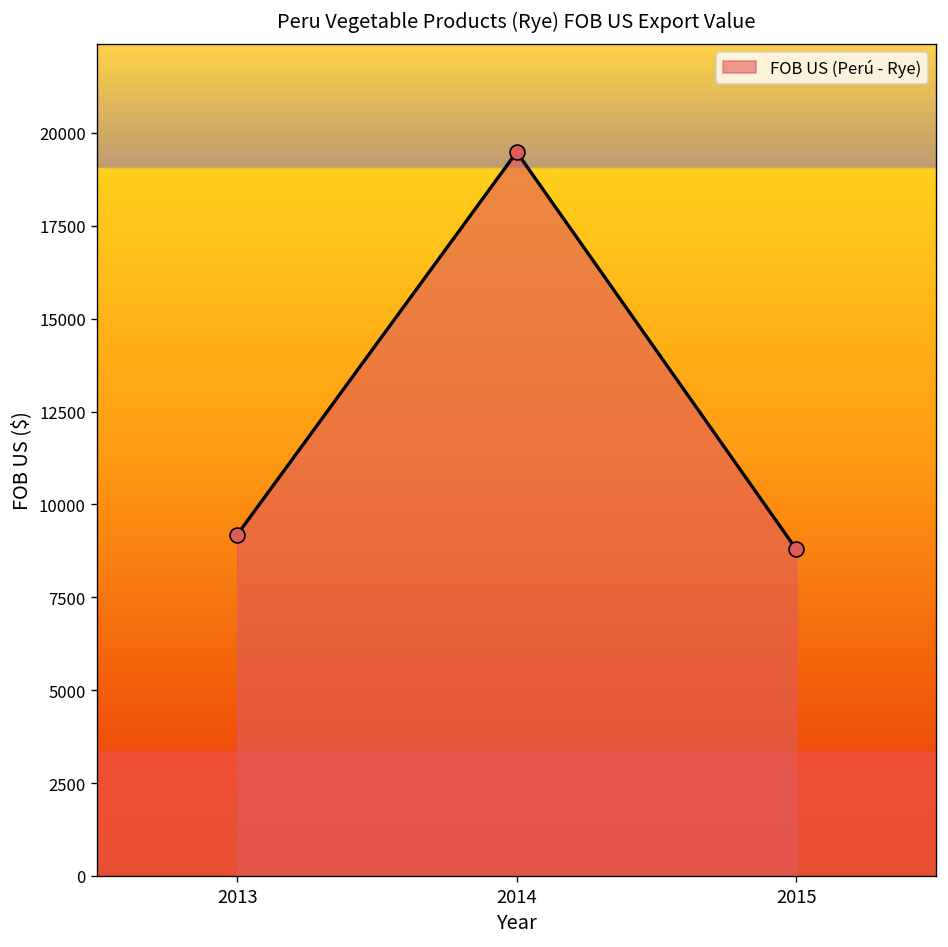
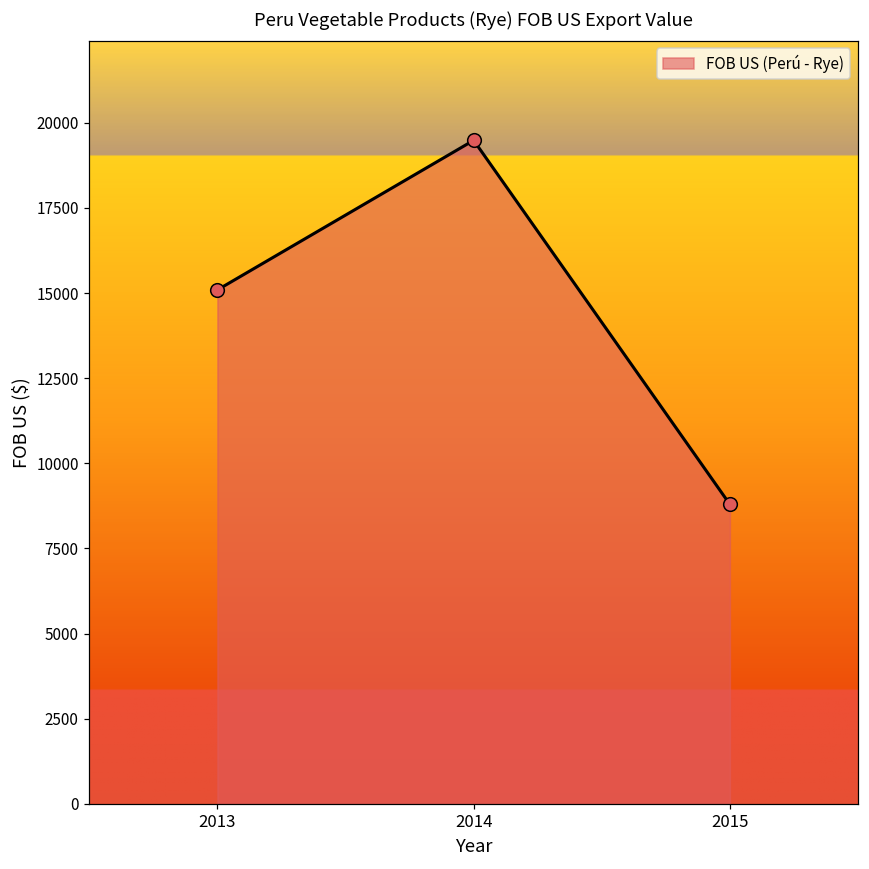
2013: 9200 -> 15100
